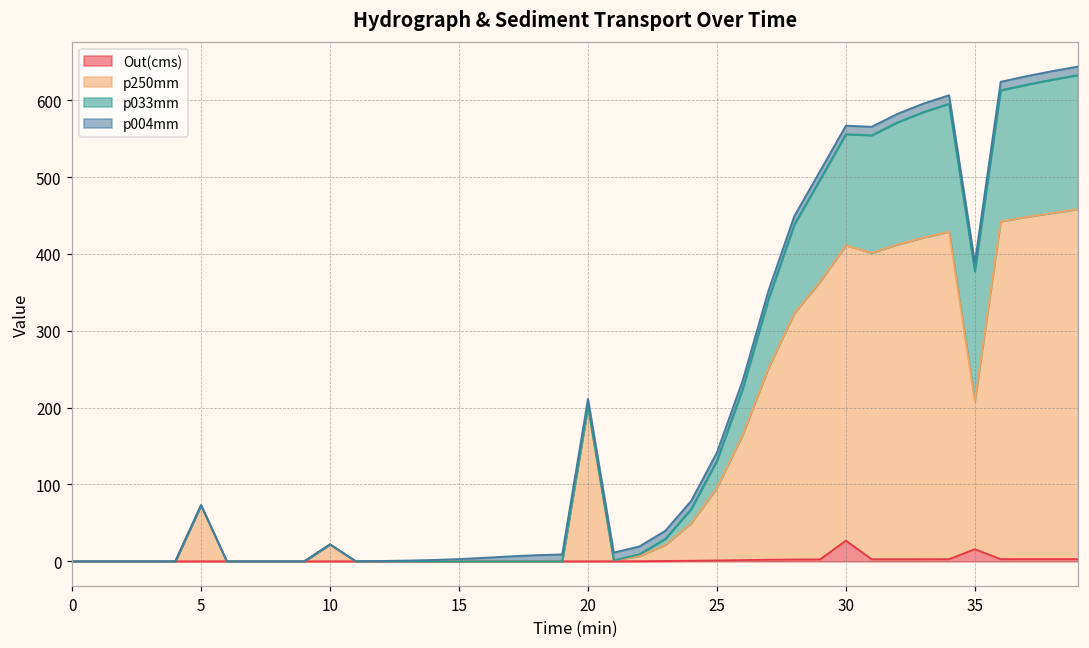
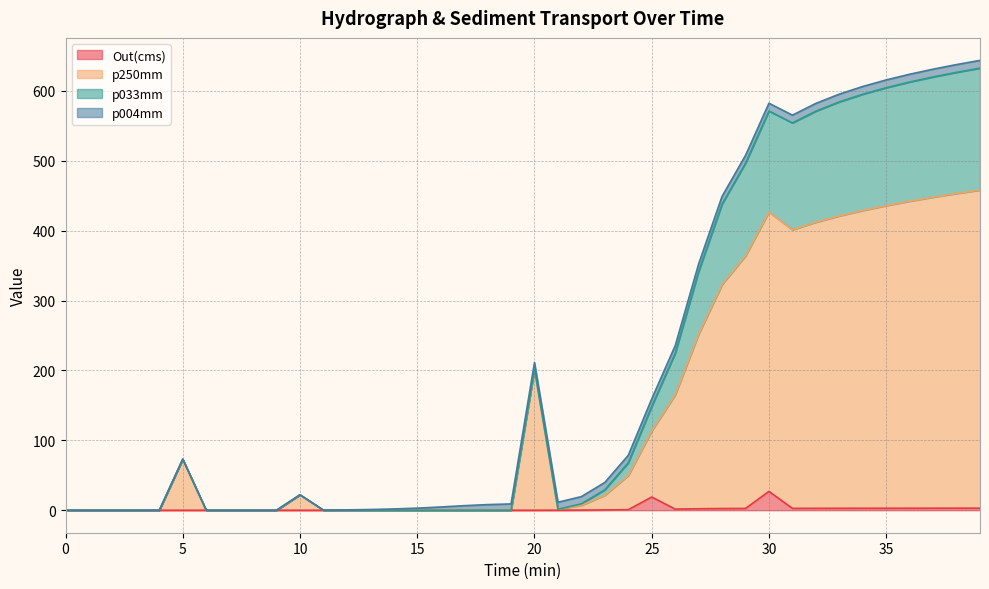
Out(cms), 25: 0 -> 20
p250mm, 30: 380 -> 400
Out(cms), 35: 20 -> 0
p250mm, 35: 190 -> 430
